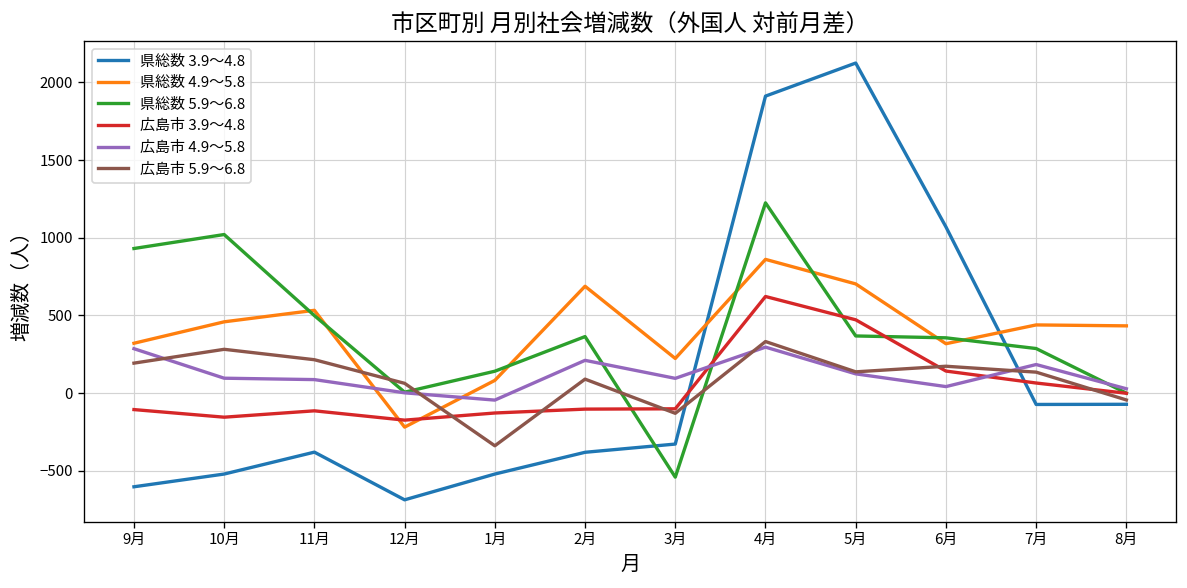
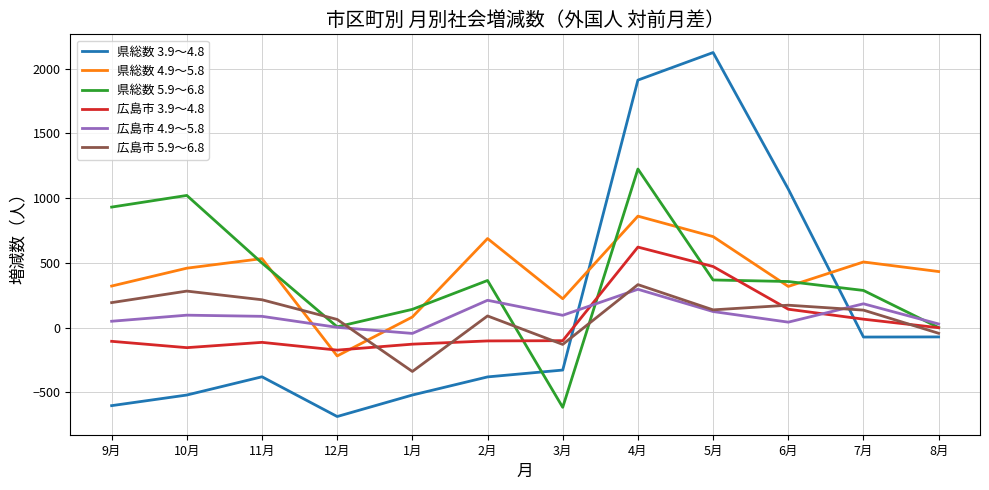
広島市 4.9～5.8, 9月: 290 -> 50
県総数 5.9～6.8, 3月: -540 -> -620
県総数 4.9～5.8, 7月: 440 -> 510
